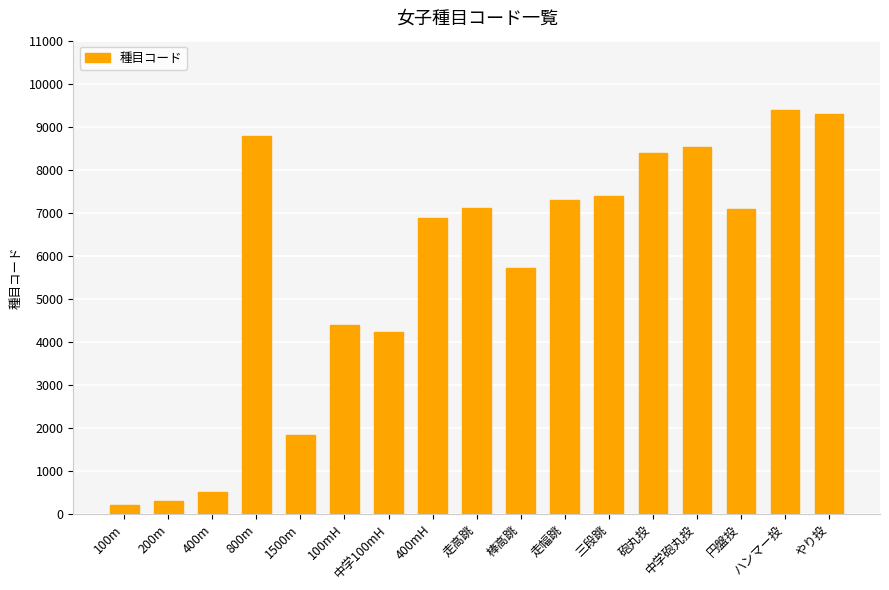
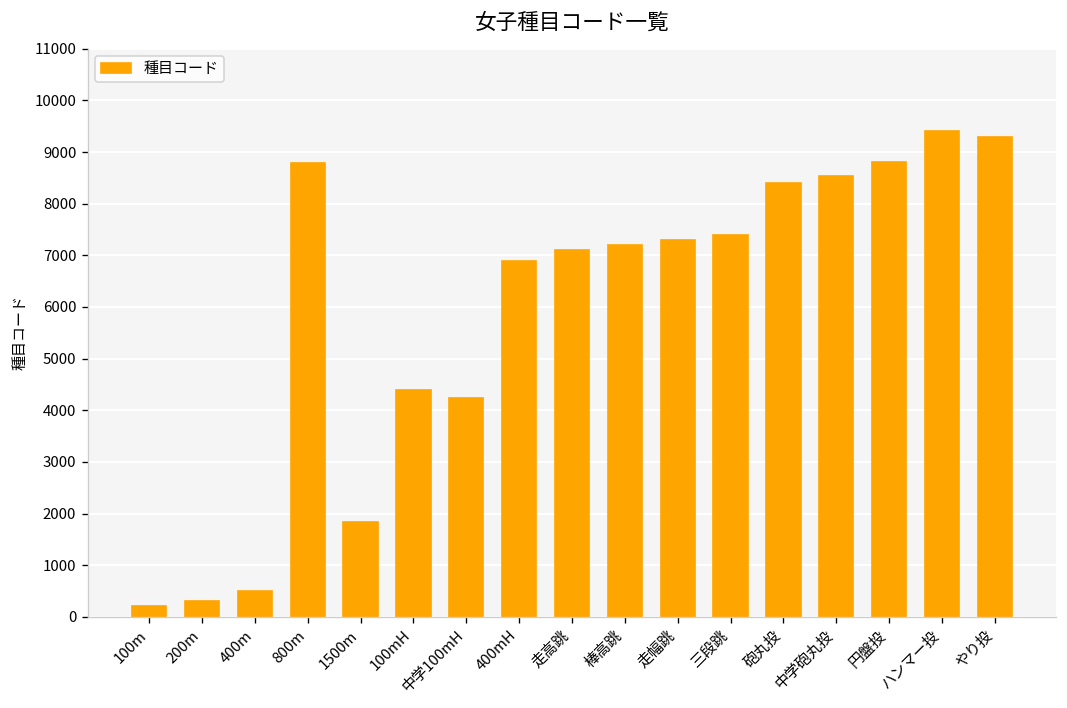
棒高跳: 5700 -> 7200
円盤投: 7100 -> 8800
